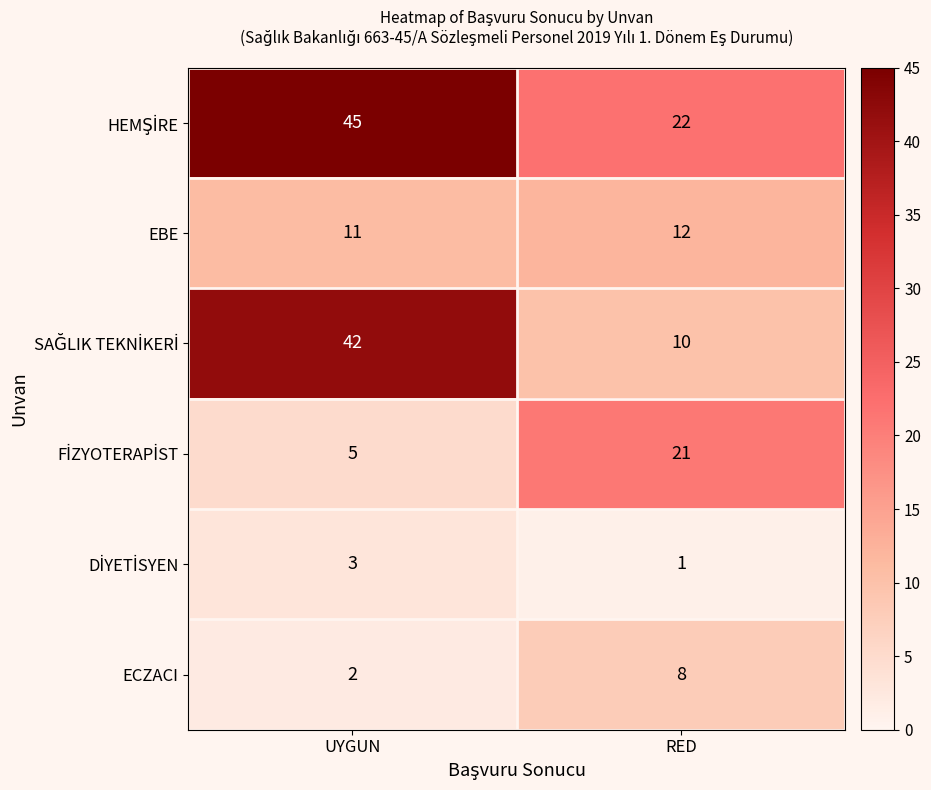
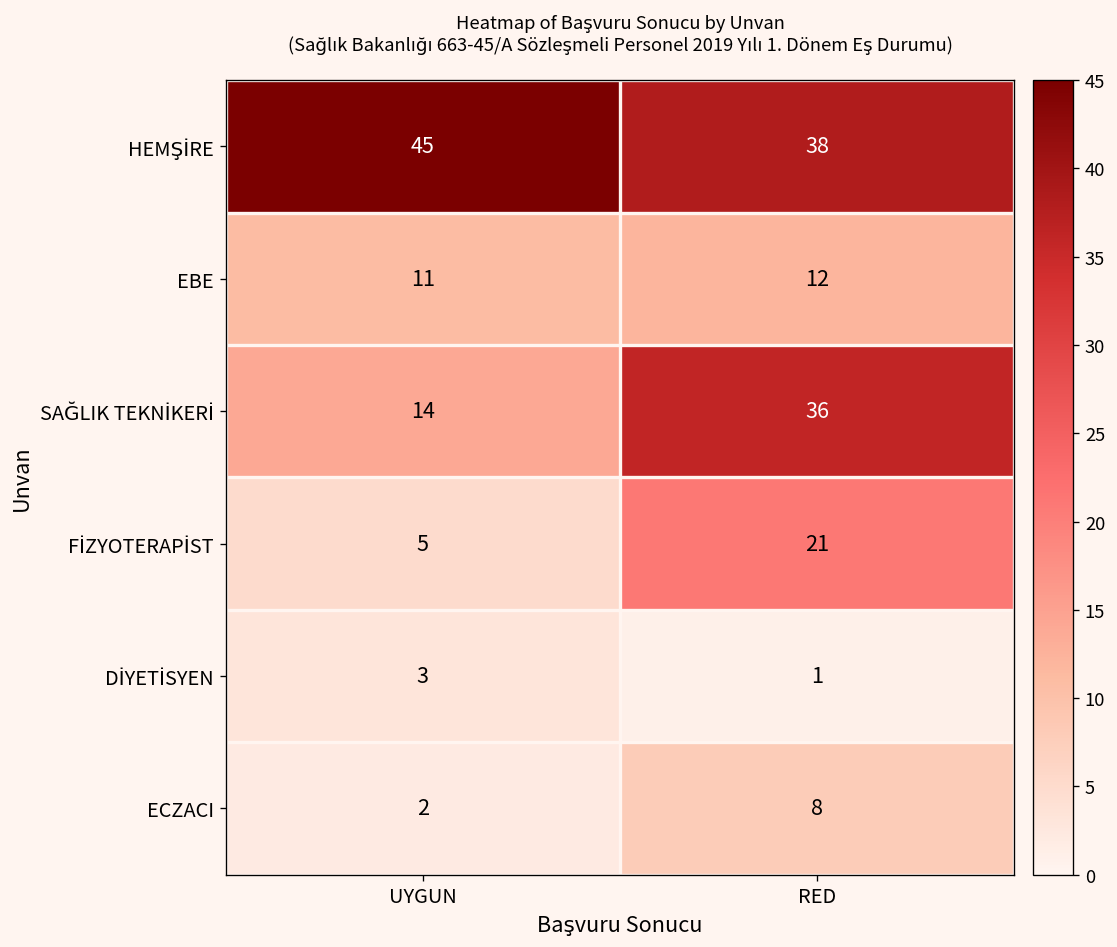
HEMŞİRE, RED: 22 -> 38
SAĞLIK TEKNİKERİ, UYGUN: 42 -> 14
SAĞLIK TEKNİKERİ, RED: 10 -> 36
